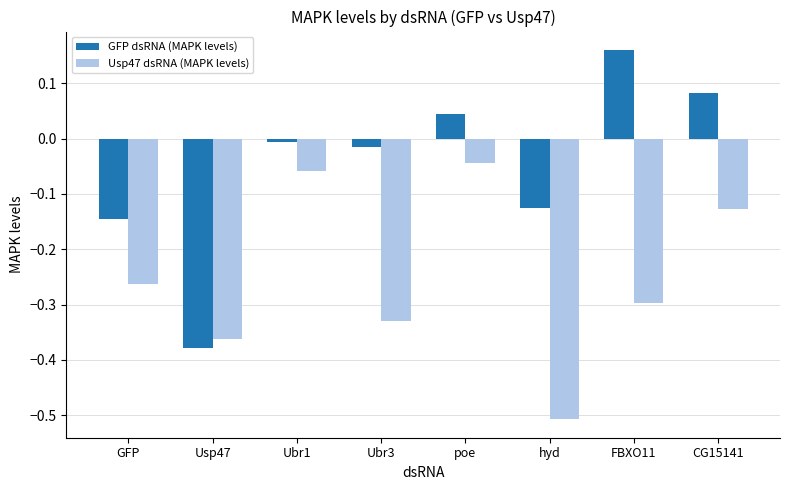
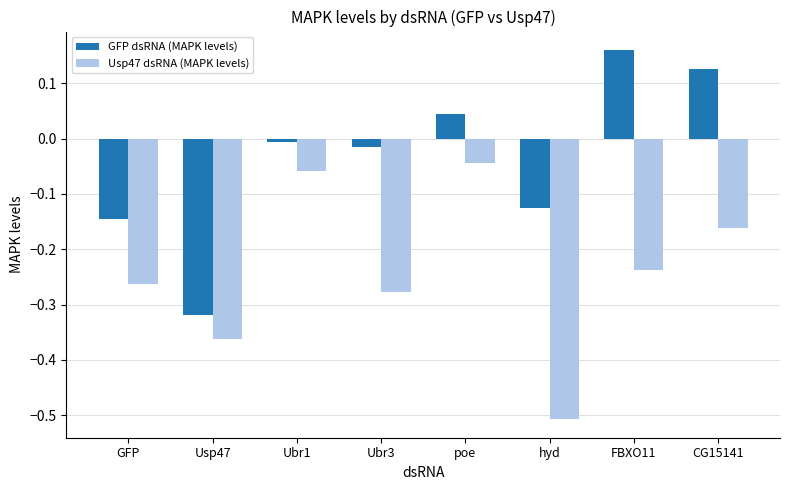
GFP dsRNA (MAPK levels), Usp47: -0.38 -> -0.32
Usp47 dsRNA (MAPK levels), Ubr3: -0.33 -> -0.28
Usp47 dsRNA (MAPK levels), FBXO11: -0.30 -> -0.24
GFP dsRNA (MAPK levels), CG15141: 0.08 -> 0.13
Usp47 dsRNA (MAPK levels), CG15141: -0.13 -> -0.16
